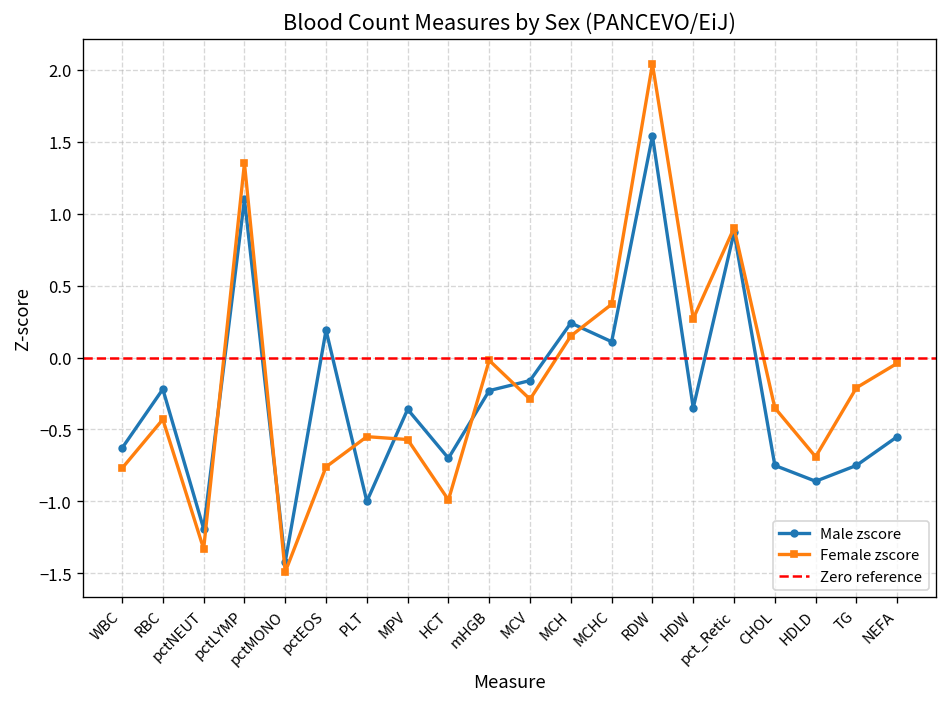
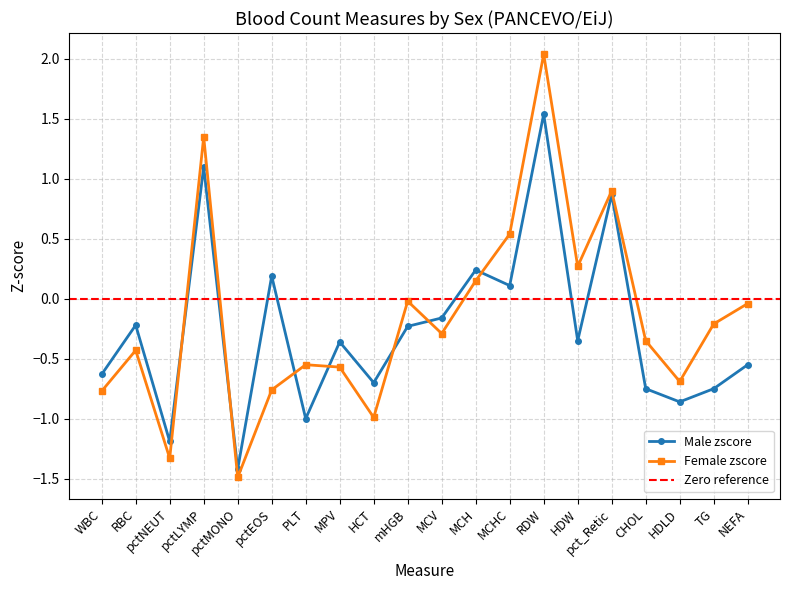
Female zscore, MCHC: 0.37 -> 0.54
